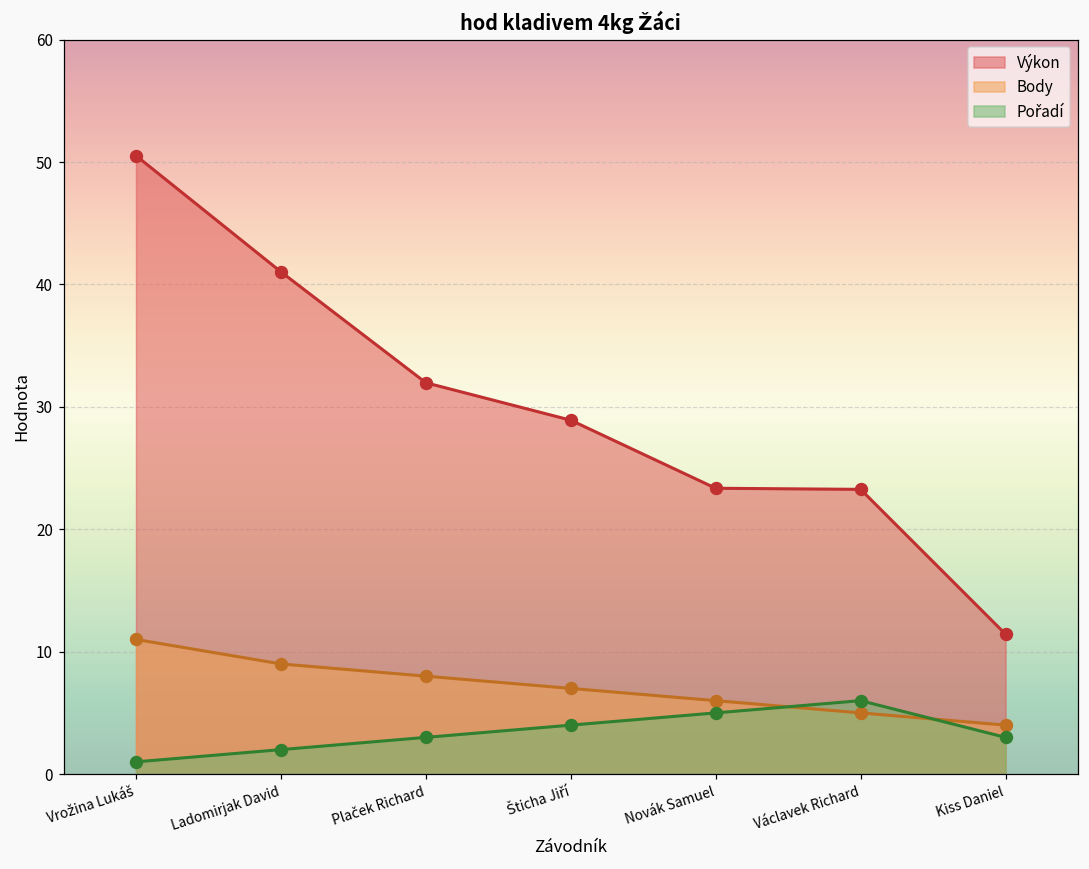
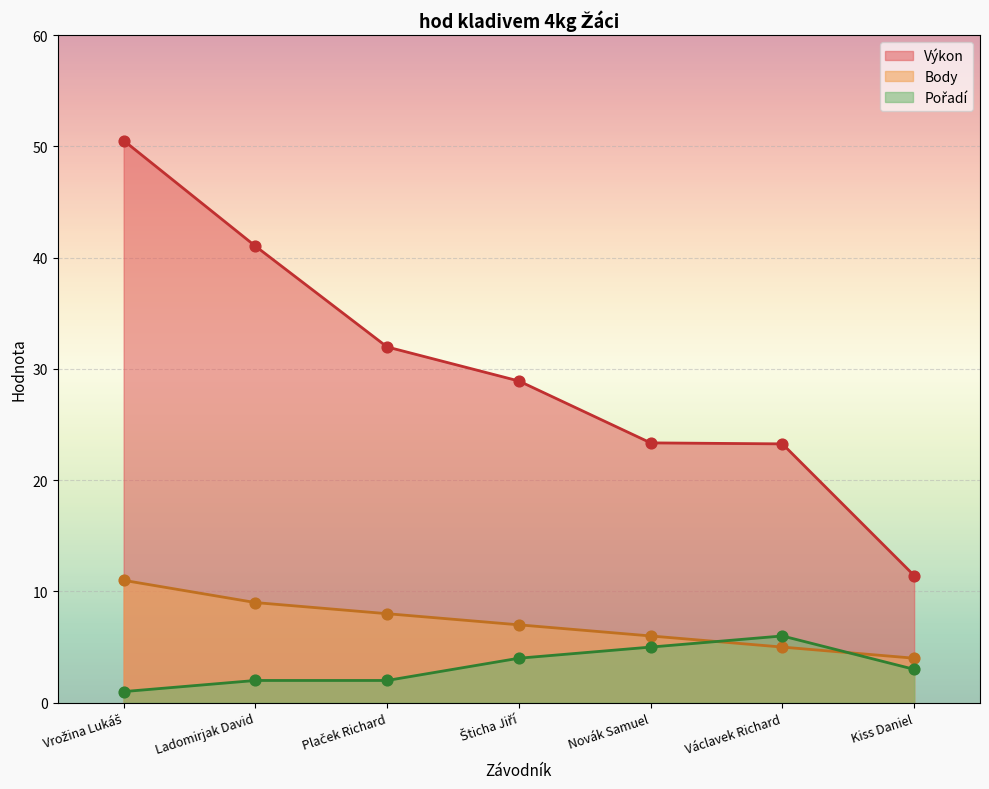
Pořadí, Plaček Richard: 3 -> 2
